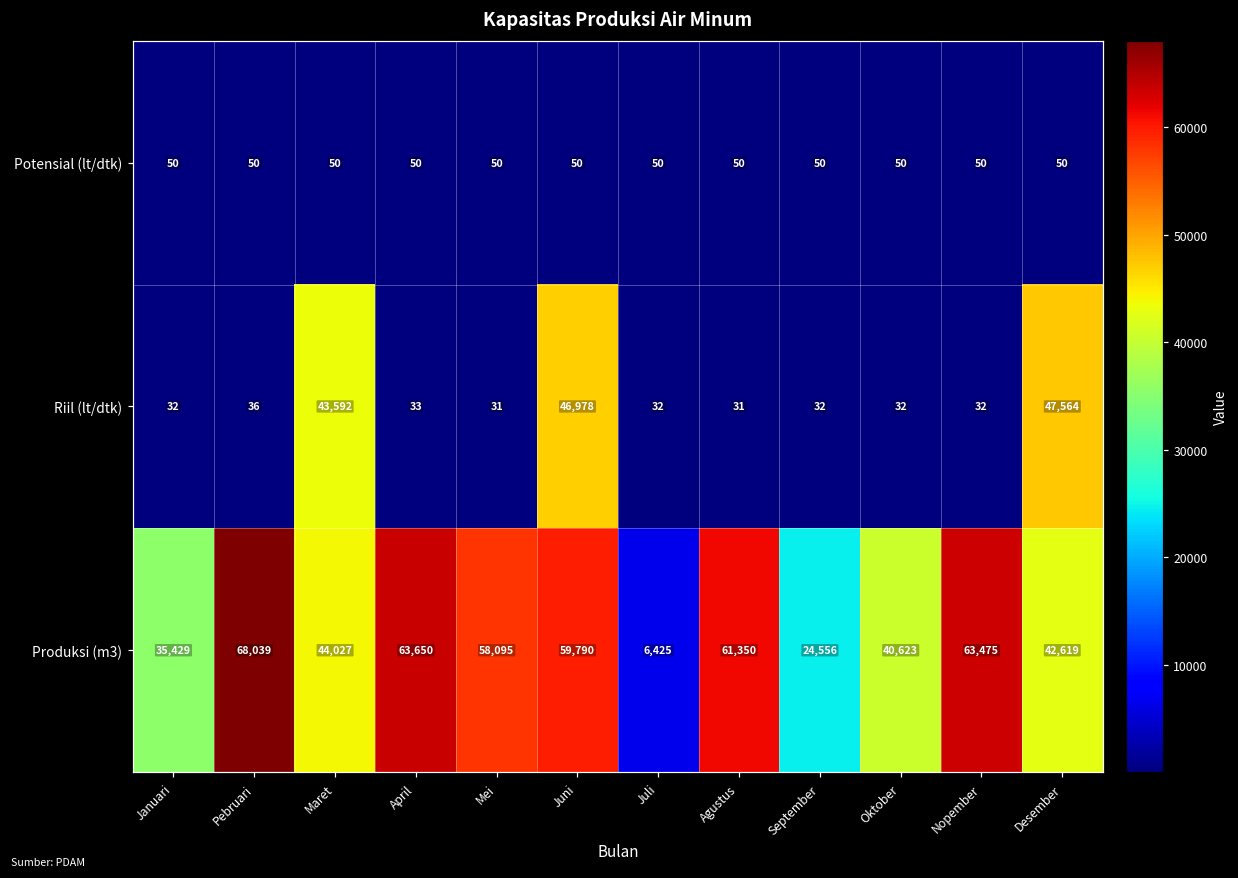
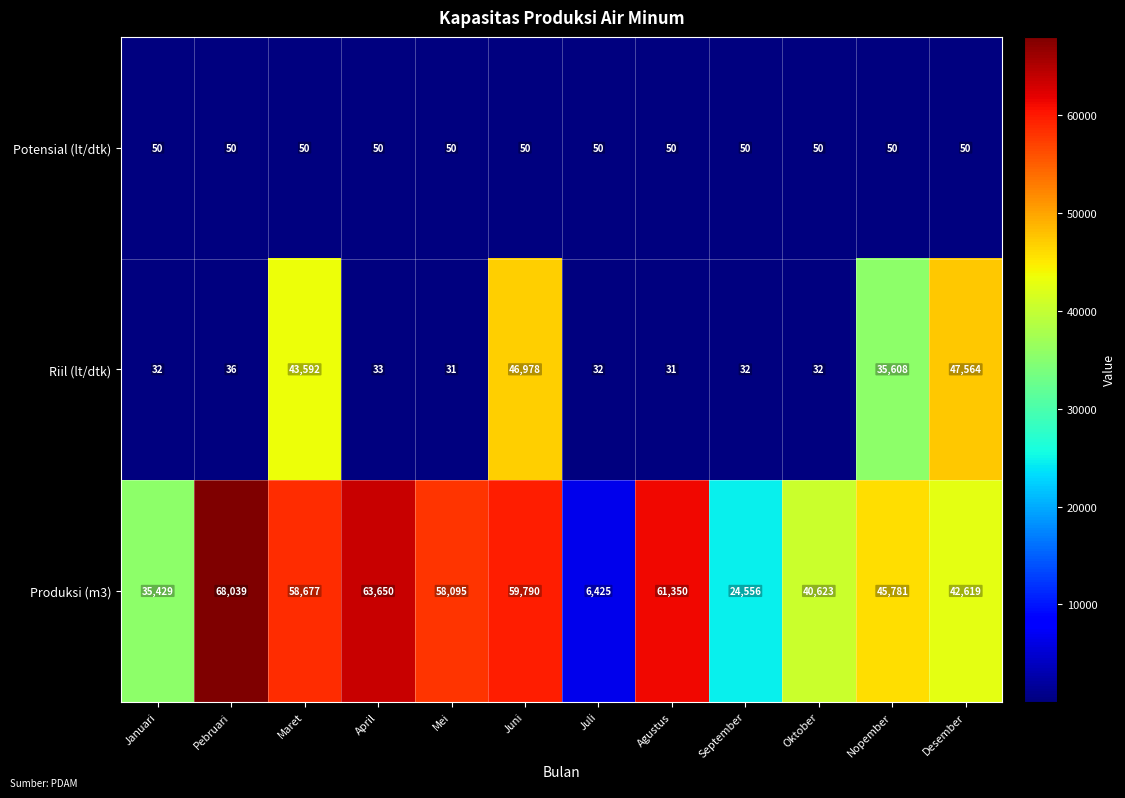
Riil (lt/dtk), Nopember: 32 -> 35,608
Produksi (m3), Maret: 44,027 -> 58,677
Produksi (m3), Nopember: 63,475 -> 45,781
